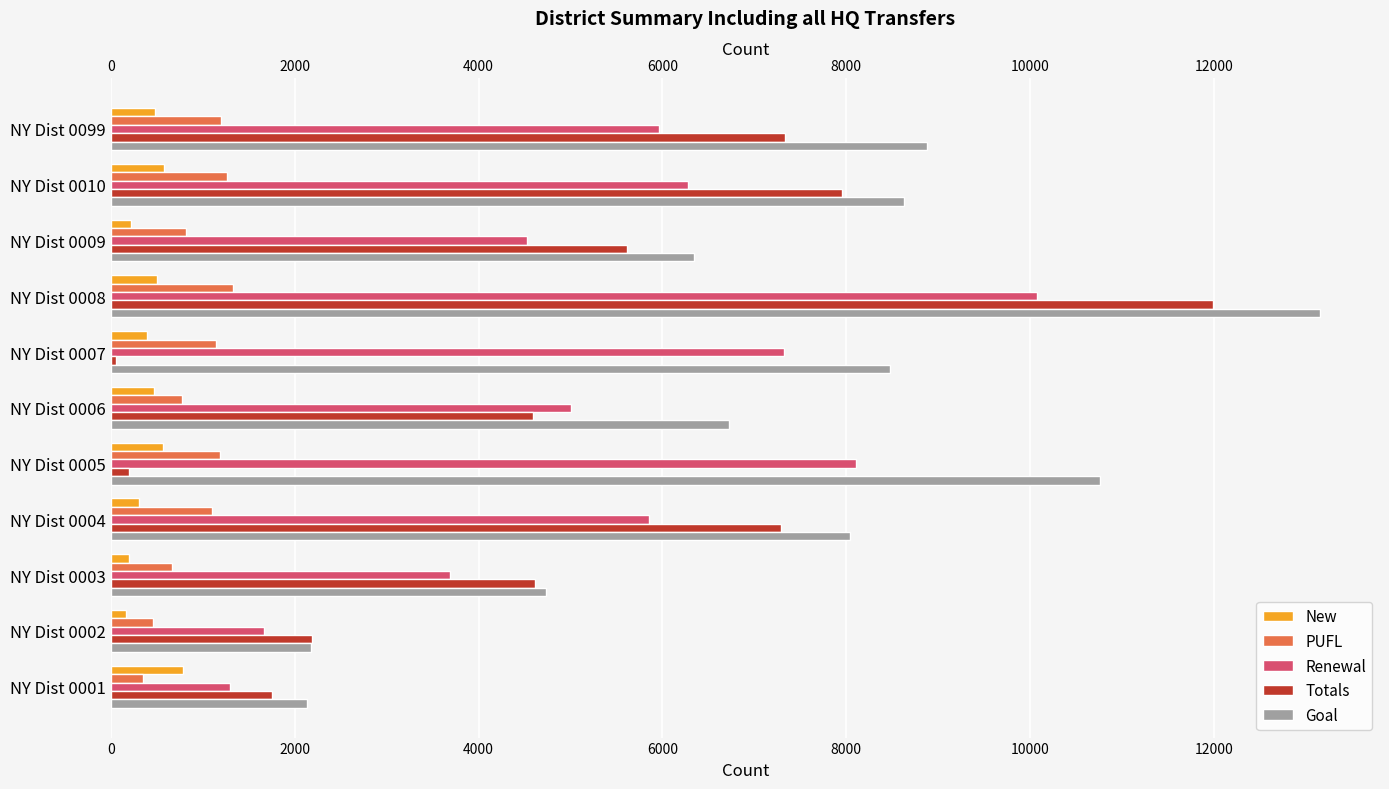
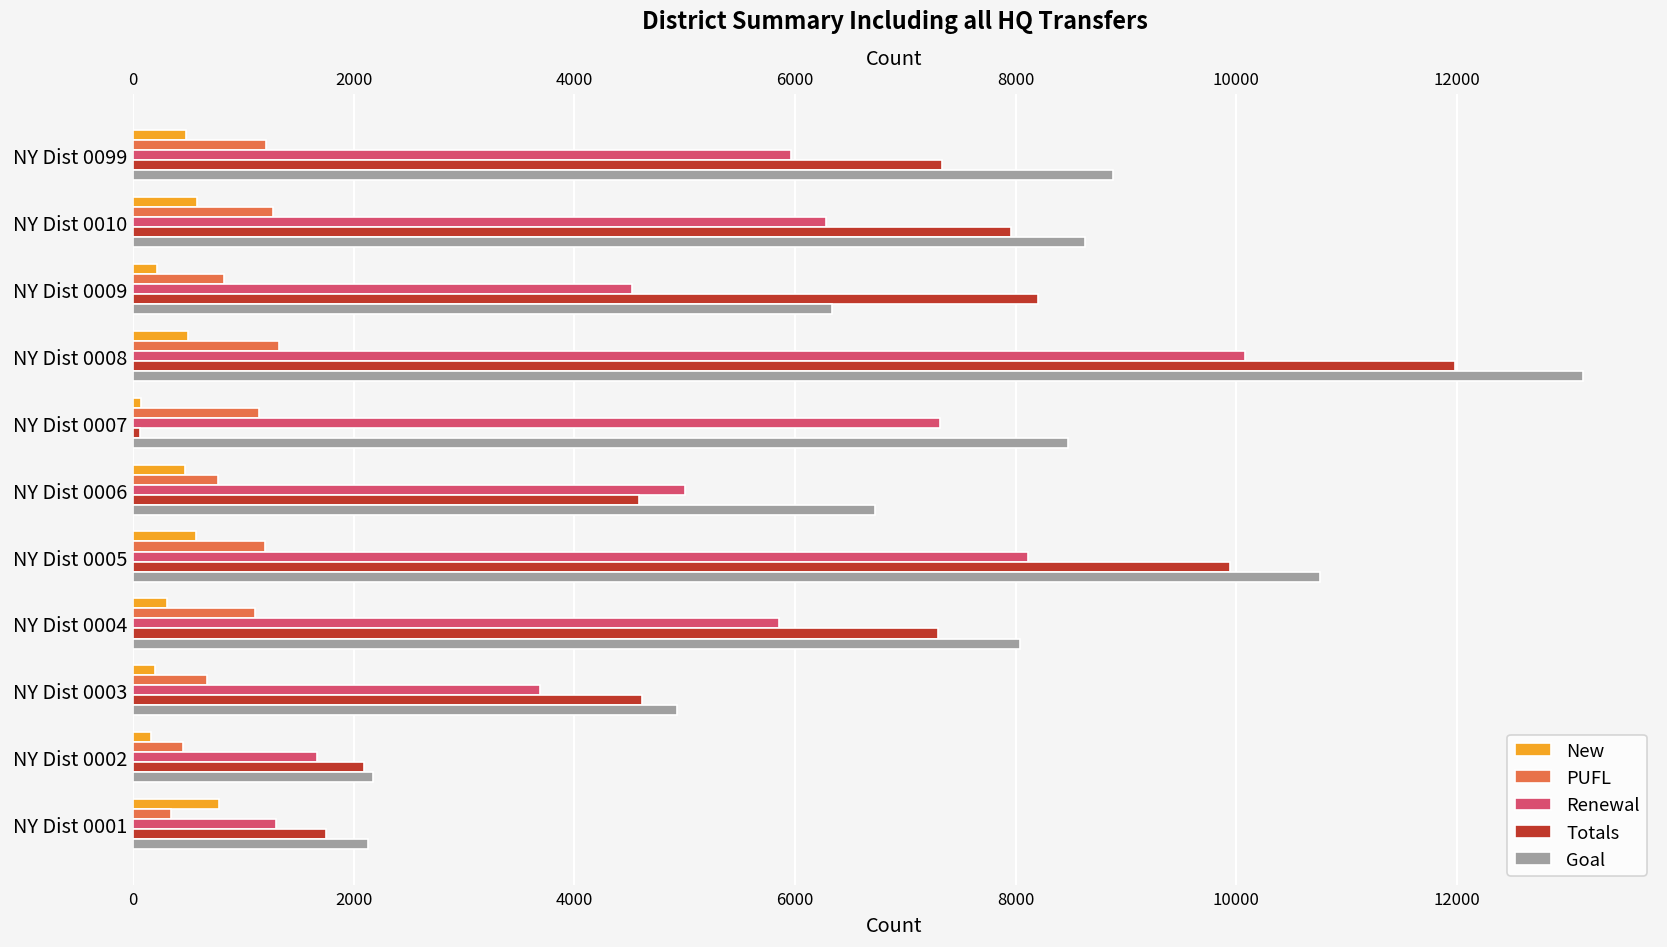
Totals, NY Dist 0009: 5600 -> 8200
New, NY Dist 0007: 400 -> 100
Totals, NY Dist 0005: 200 -> 9900
Goal, NY Dist 0003: 4700 -> 4900
Totals, NY Dist 0002: 2200 -> 2100
